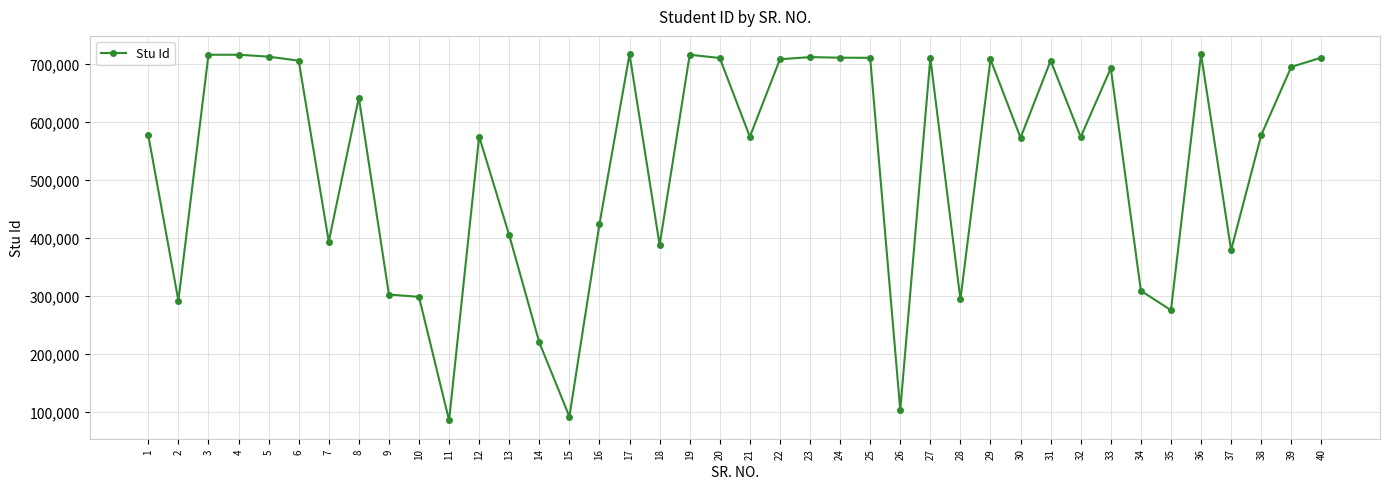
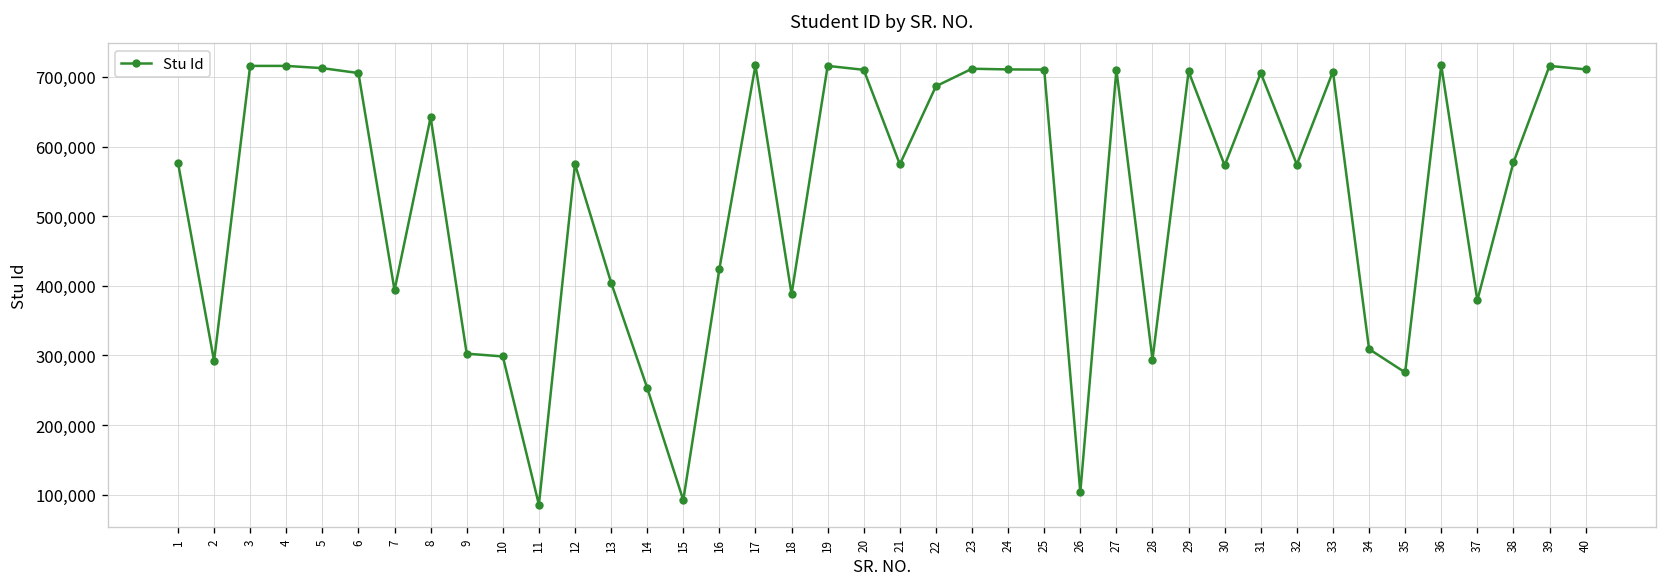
14: 220,000 -> 250,000
22: 710,000 -> 690,000
33: 690,000 -> 710,000
39: 690,000 -> 720,000
